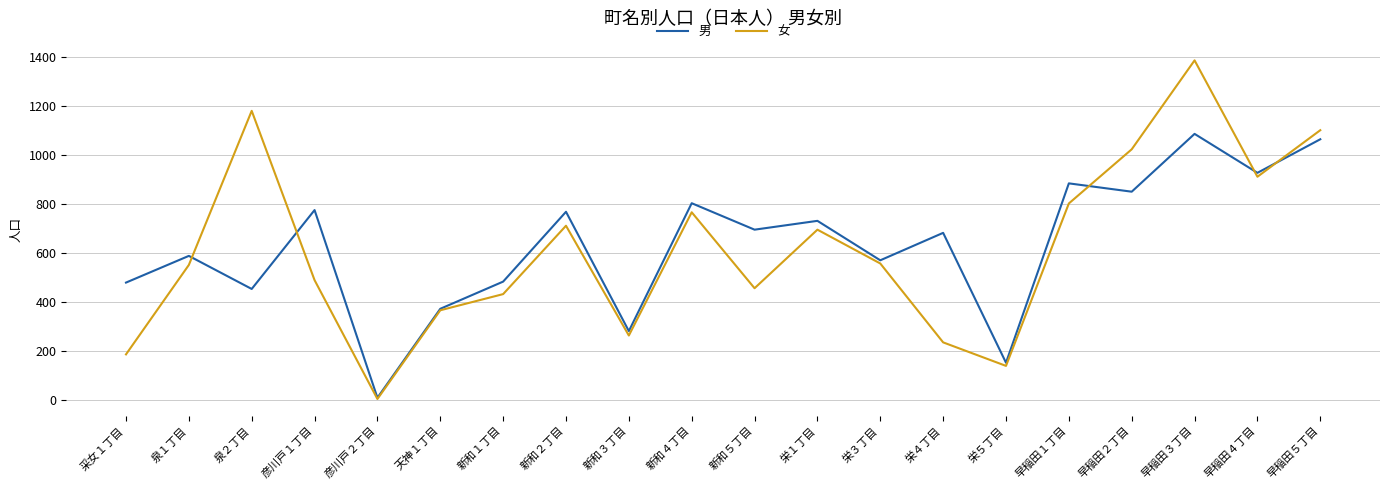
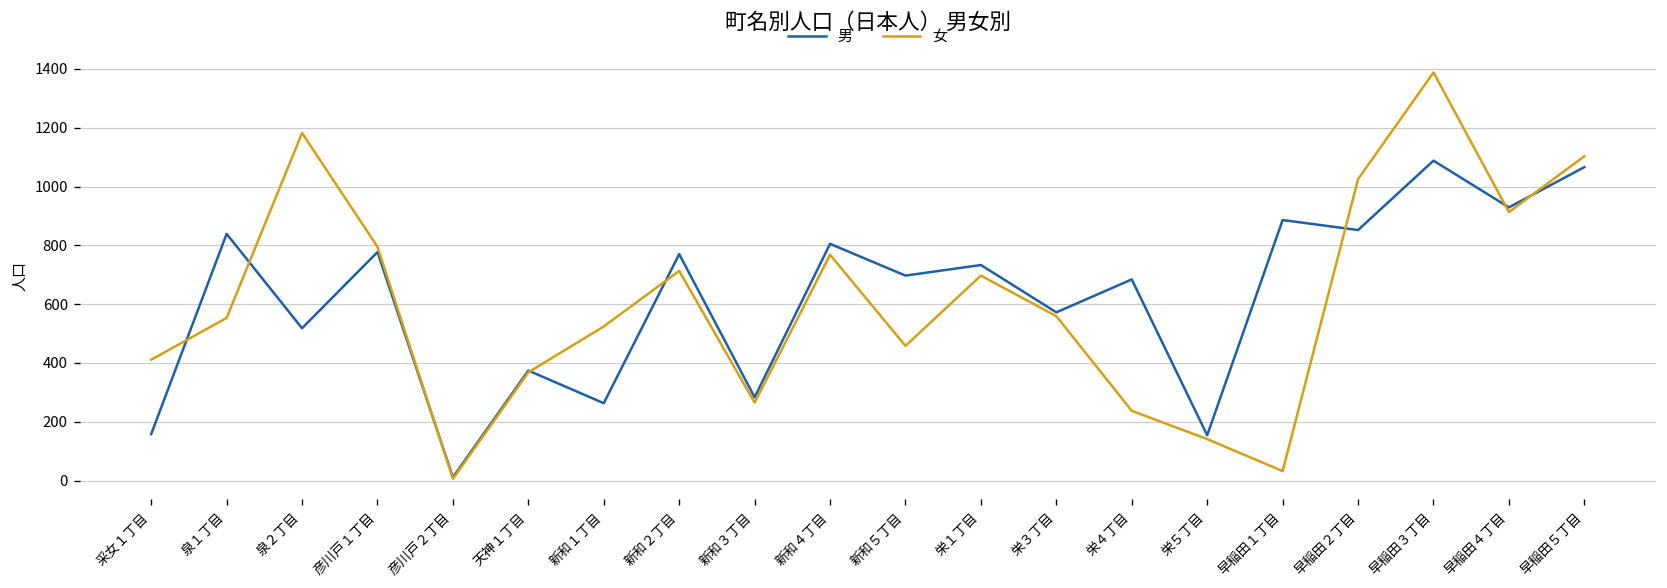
男, 采女１丁目: 480 -> 160
女, 采女１丁目: 190 -> 410
男, 泉１丁目: 590 -> 840
男, 泉２丁目: 460 -> 520
女, 彦川戸１丁目: 490 -> 800
男, 新和１丁目: 490 -> 260
女, 新和１丁目: 430 -> 520
女, 早稲田１丁目: 800 -> 30
